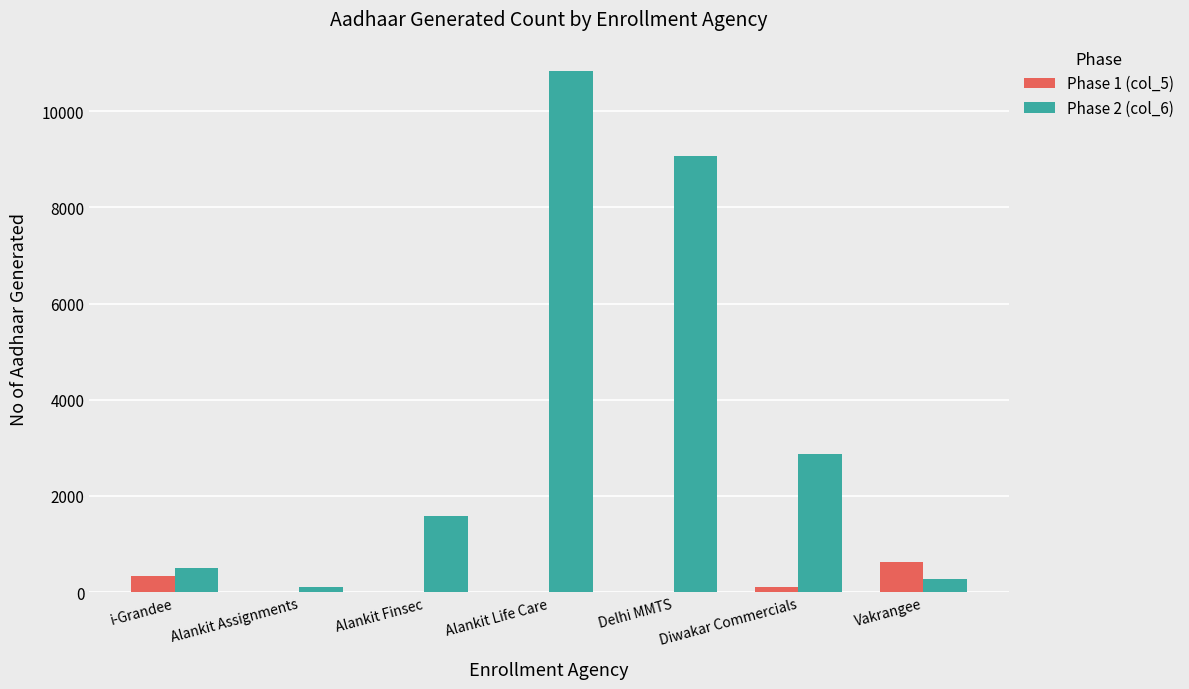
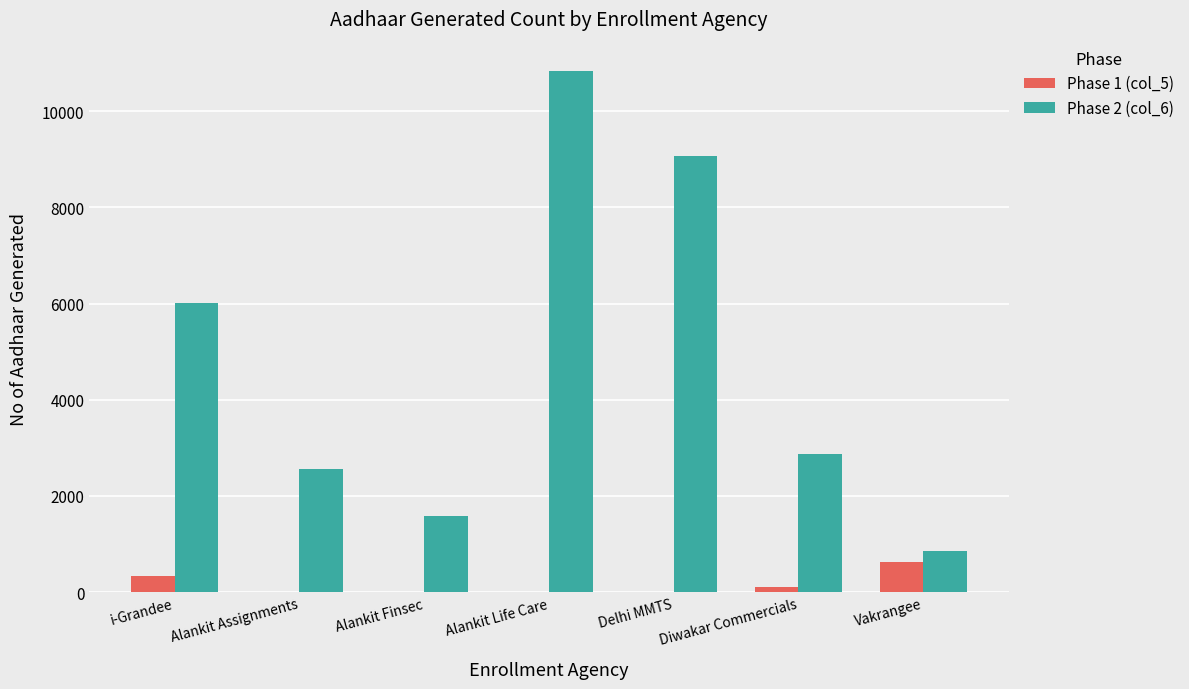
Phase 2 (col_6), i-Grandee: 500 -> 6000
Phase 2 (col_6), Alankit Assignments: 100 -> 2600
Phase 2 (col_6), Vakrangee: 300 -> 900
